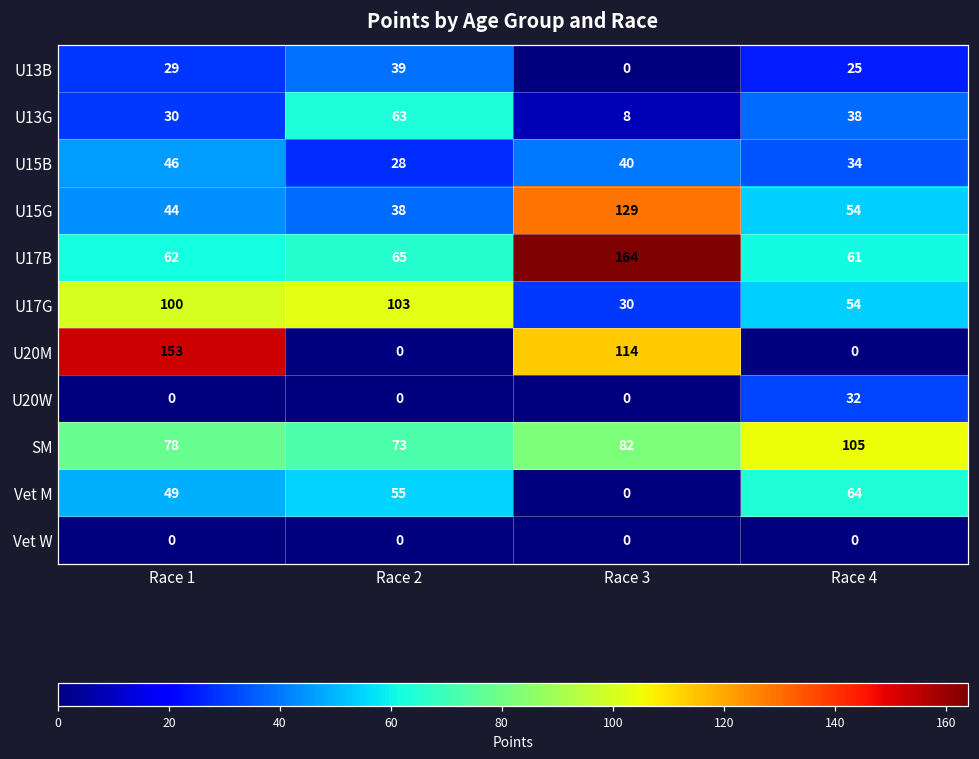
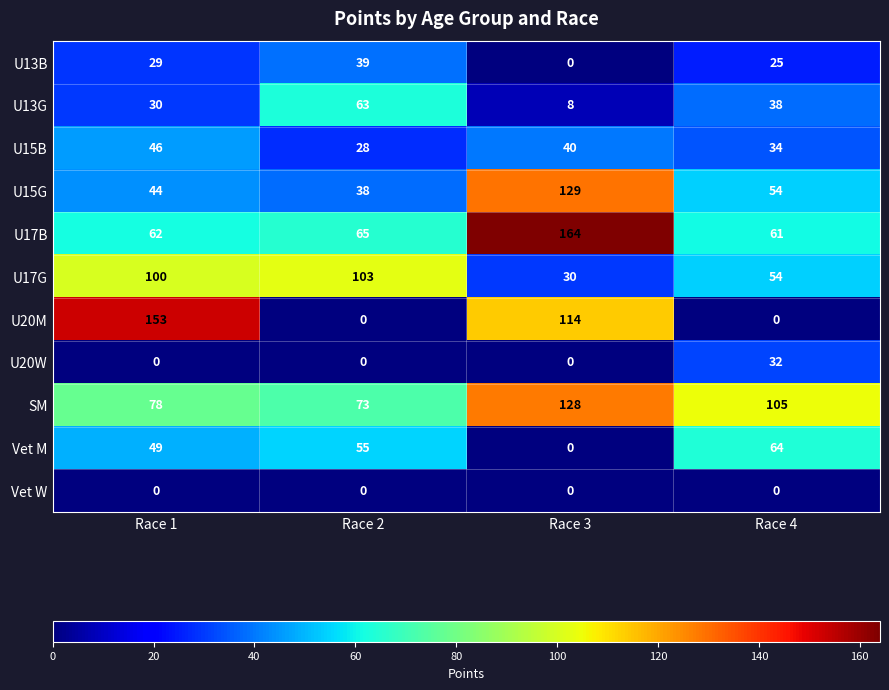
SM, Race 3: 82 -> 128
